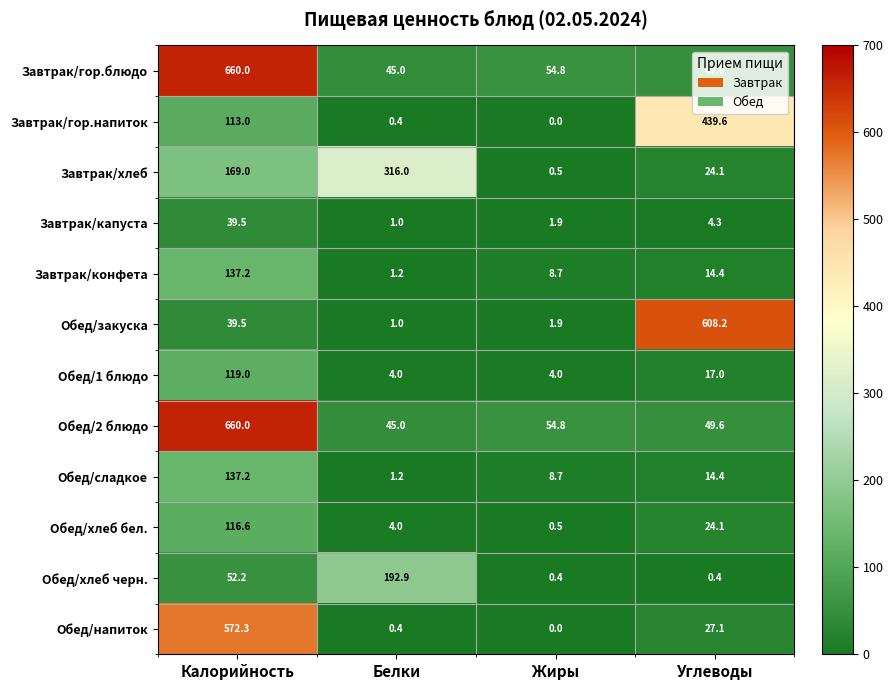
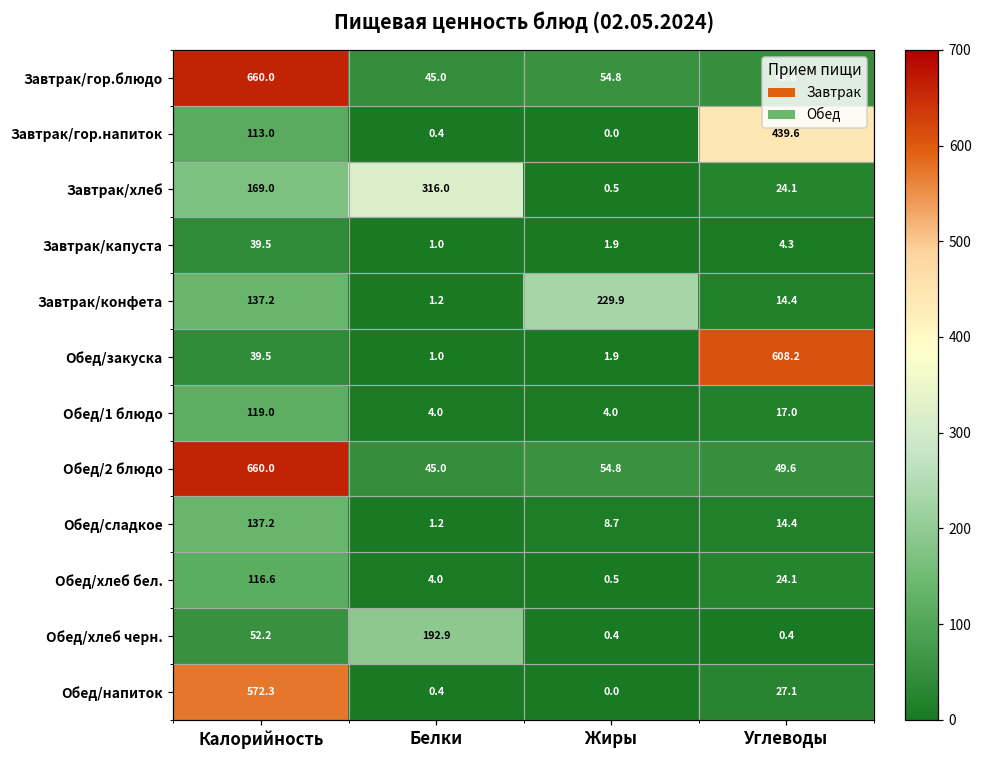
Завтрак/конфета, Жиры: 8.7 -> 229.9
